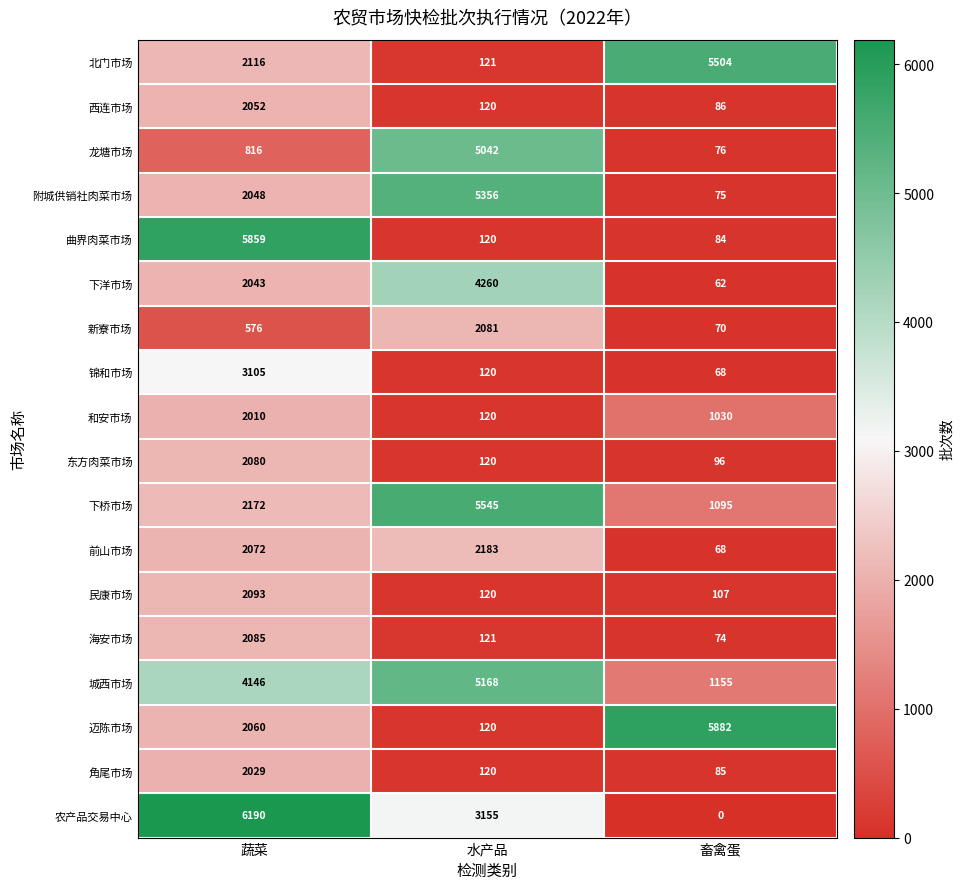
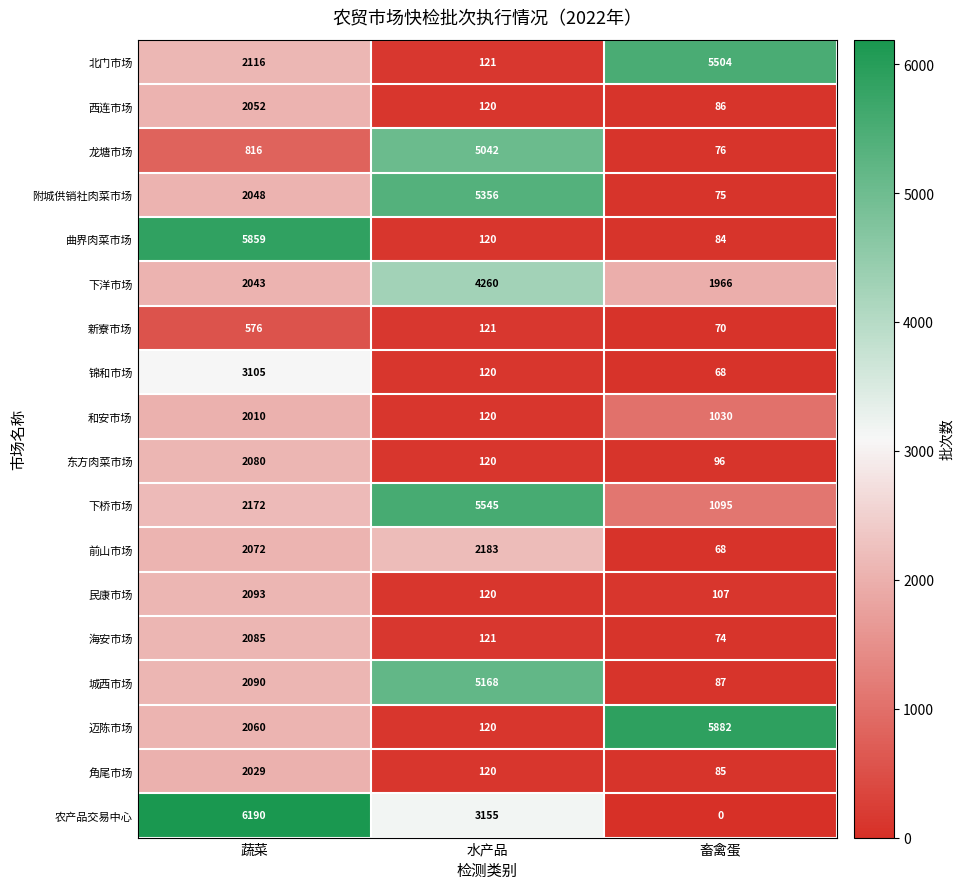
下洋市场, 畜禽蛋: 62 -> 1966
新寮市场, 水产品: 2081 -> 121
城西市场, 蔬菜: 4146 -> 2090
城西市场, 畜禽蛋: 1155 -> 87
